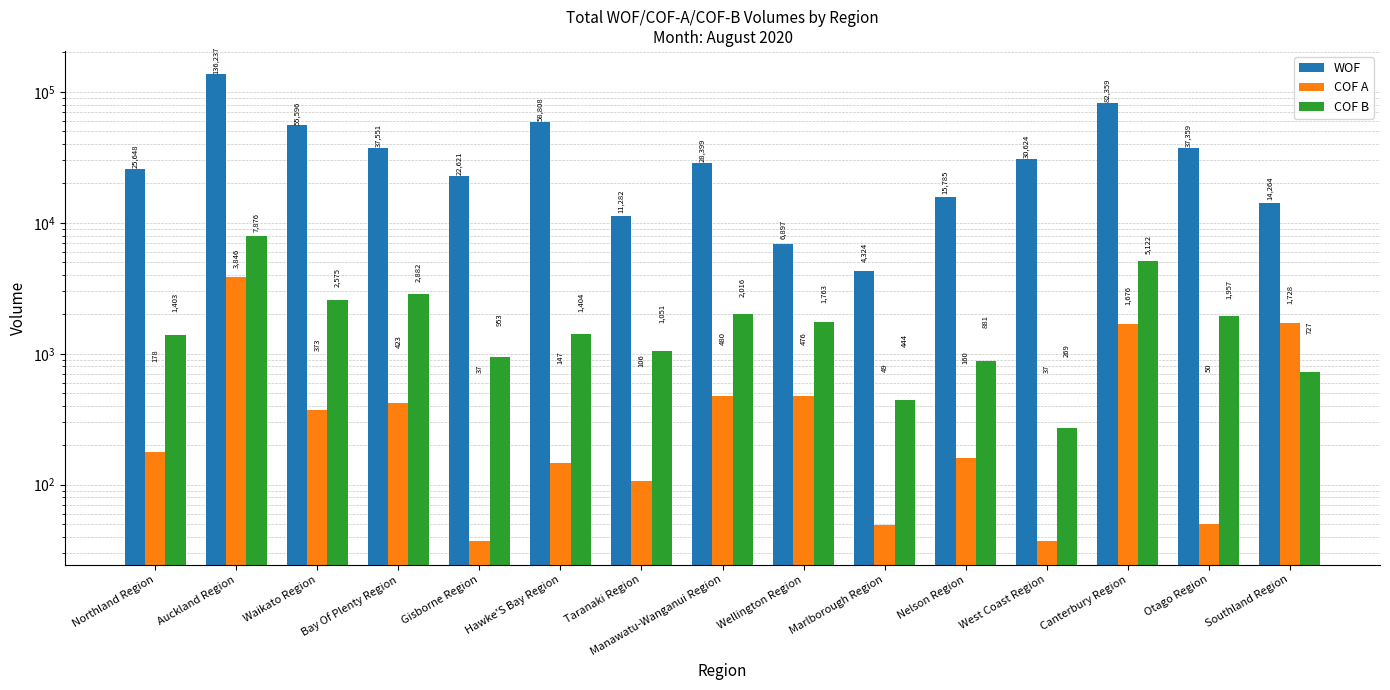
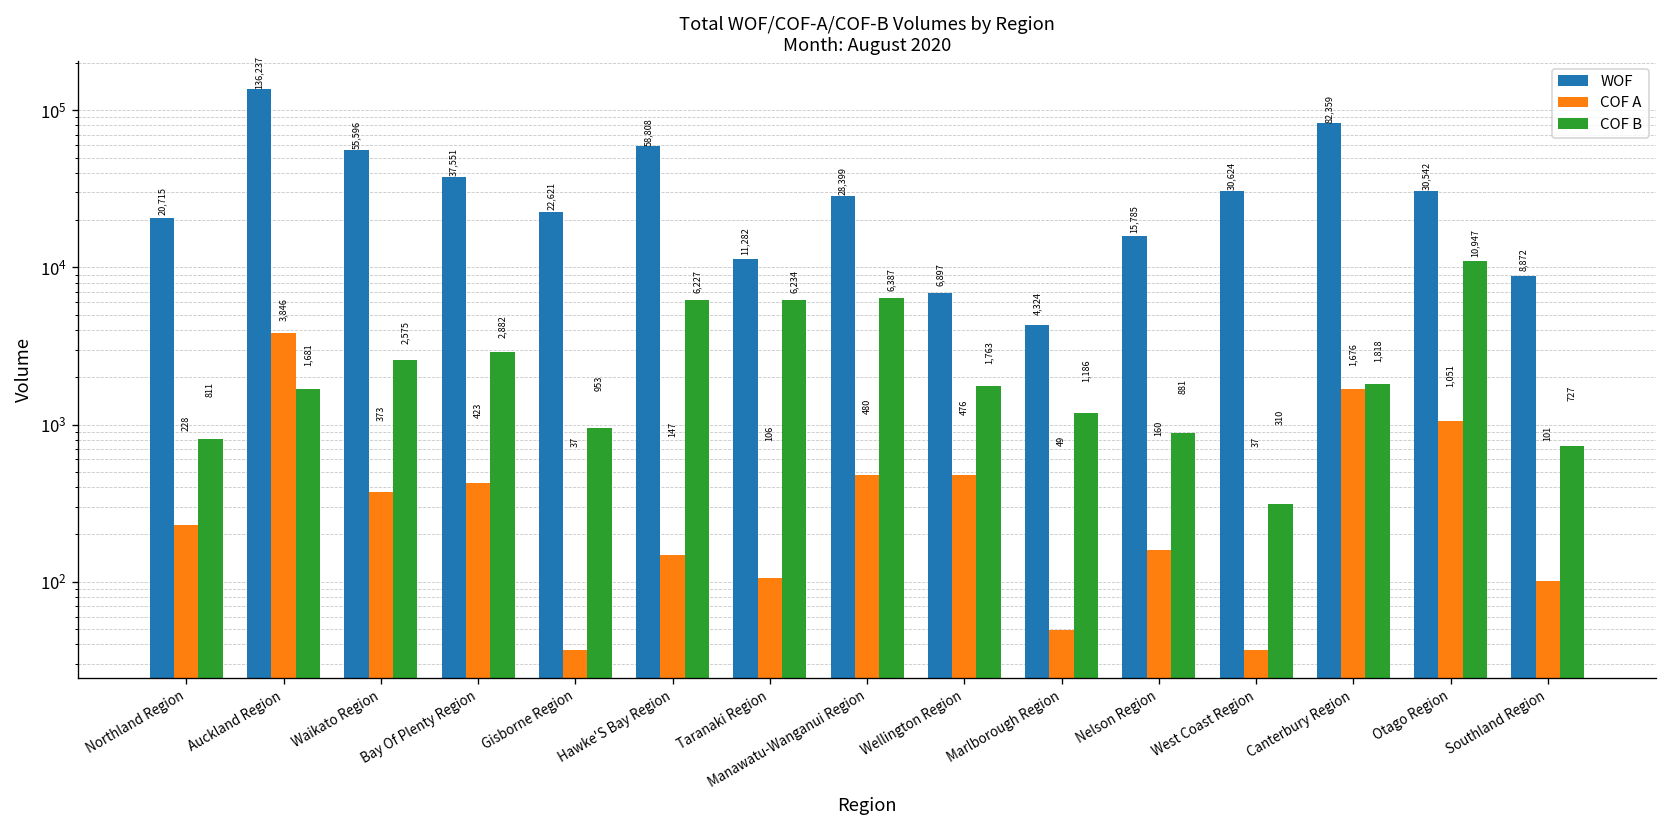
WOF, Northland Region: 25,648 -> 20,715
COF A, Northland Region: 178 -> 228
COF B, Northland Region: 1,403 -> 811
COF B, Auckland Region: 7,876 -> 1,681
COF B, Hawke'S Bay Region: 1,404 -> 6,227
COF B, Taranaki Region: 1,051 -> 6,234
COF B, Manawatu-Wanganui Region: 2,016 -> 6,387
COF B, Marlborough Region: 444 -> 1,186
COF B, West Coast Region: 269 -> 310
COF B, Canterbury Region: 5,122 -> 1,818
WOF, Otago Region: 37,359 -> 30,542
COF A, Otago Region: 50 -> 1,051
COF B, Otago Region: 1,957 -> 10,947
WOF, Southland Region: 14,264 -> 8,872
COF A, Southland Region: 1,728 -> 101
